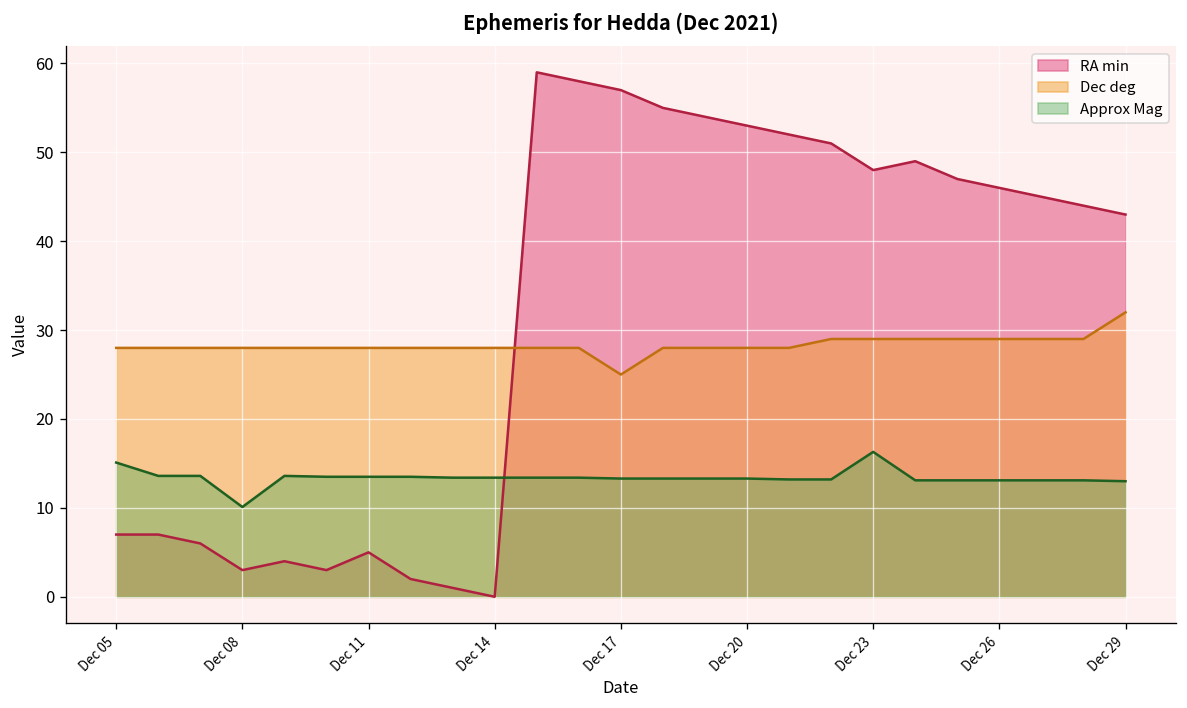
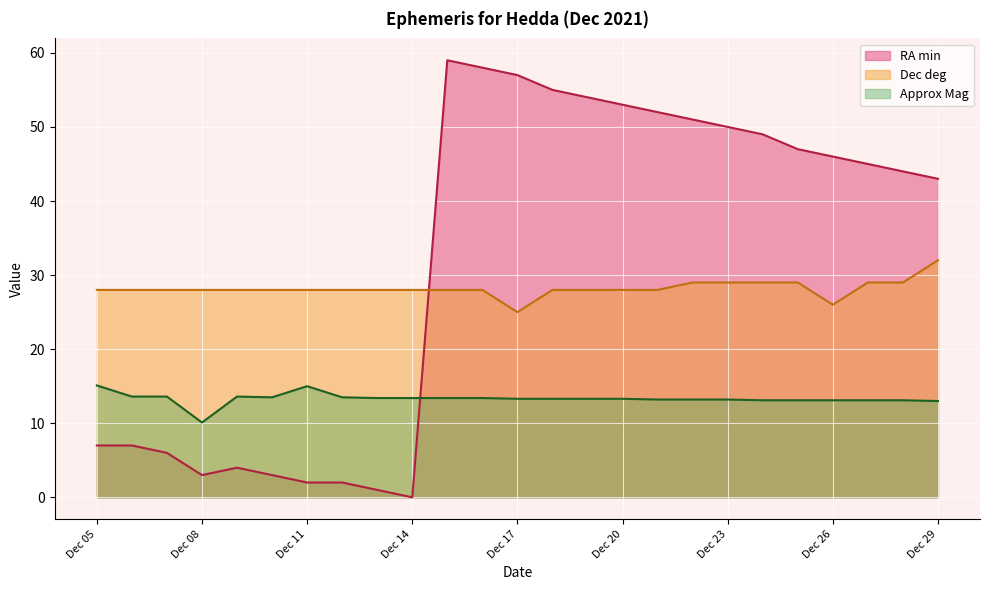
RA min, Dec 11: 5 -> 2
Approx Mag, Dec 11: 14 -> 15
RA min, Dec 23: 48 -> 50
Approx Mag, Dec 23: 16 -> 13
Dec deg, Dec 26: 29 -> 26
